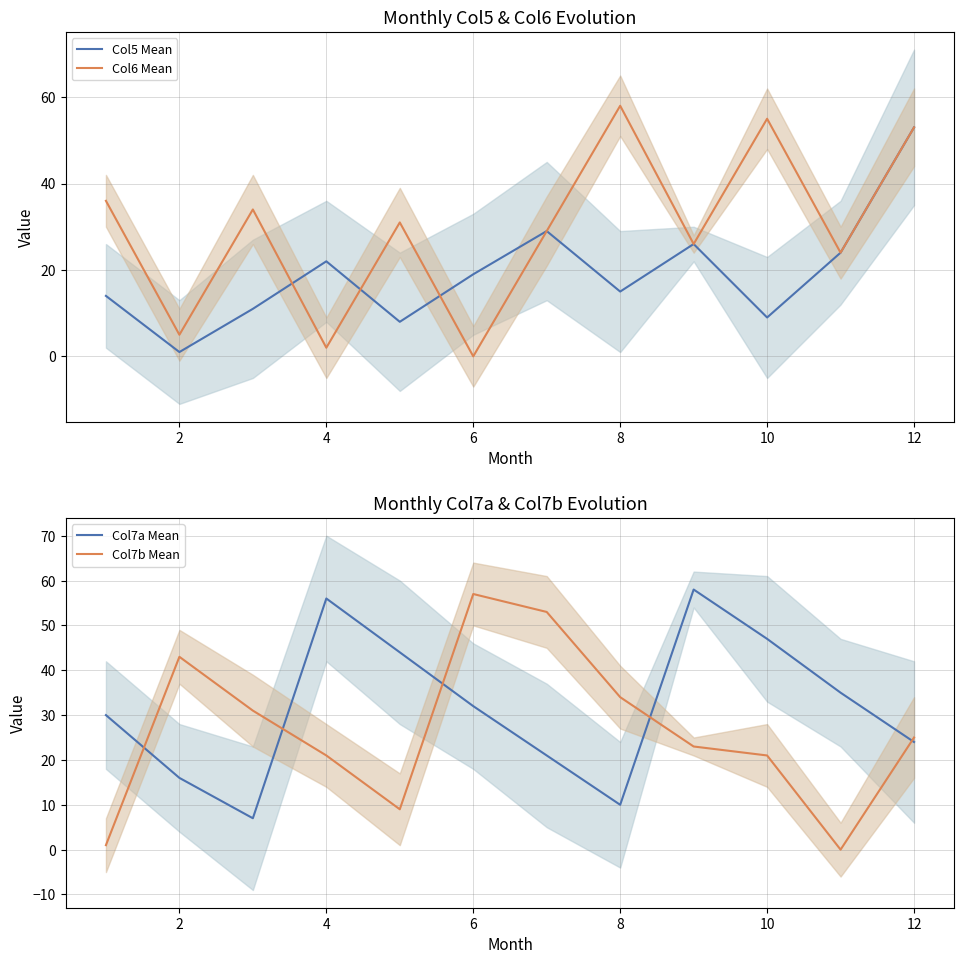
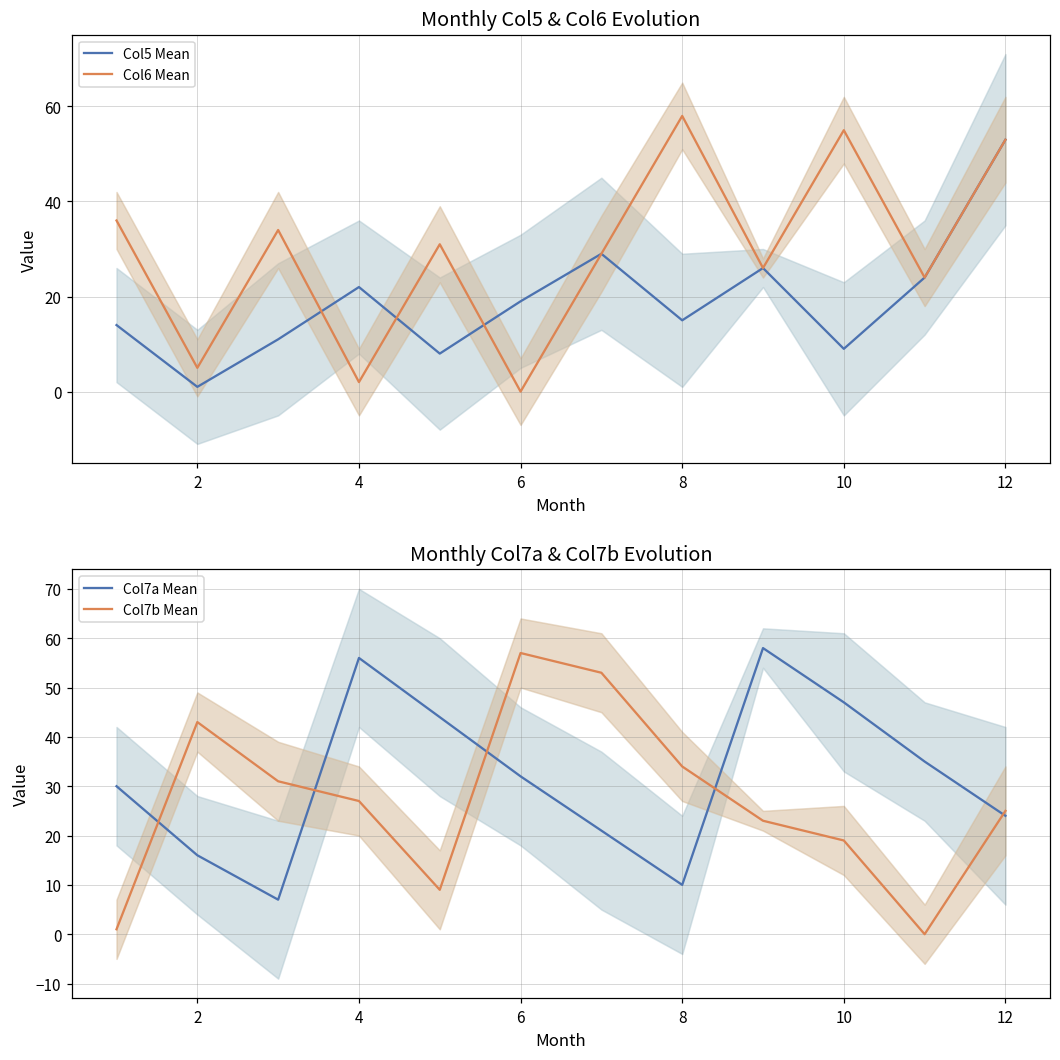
Monthly Col7a & Col7b Evolution, Col7b Mean, 4: 21 -> 27
Monthly Col7a & Col7b Evolution, Col7b Mean, 10: 21 -> 19
